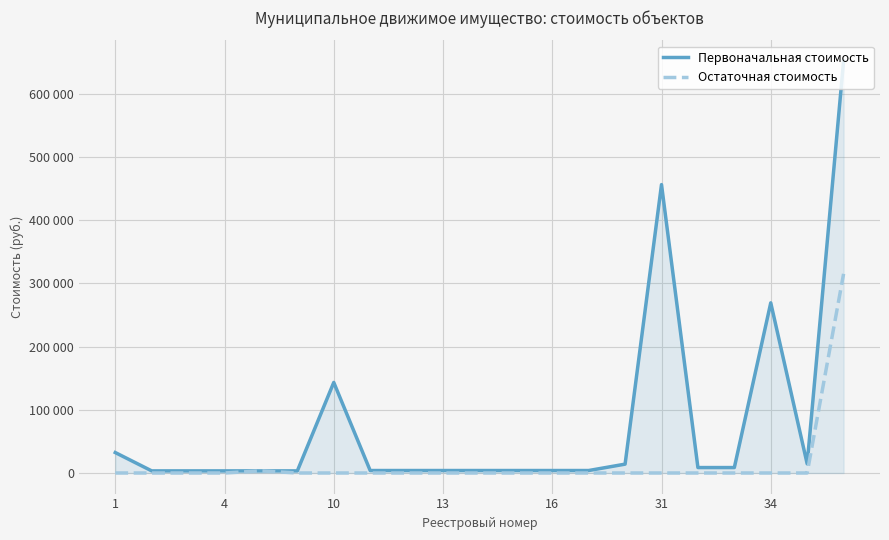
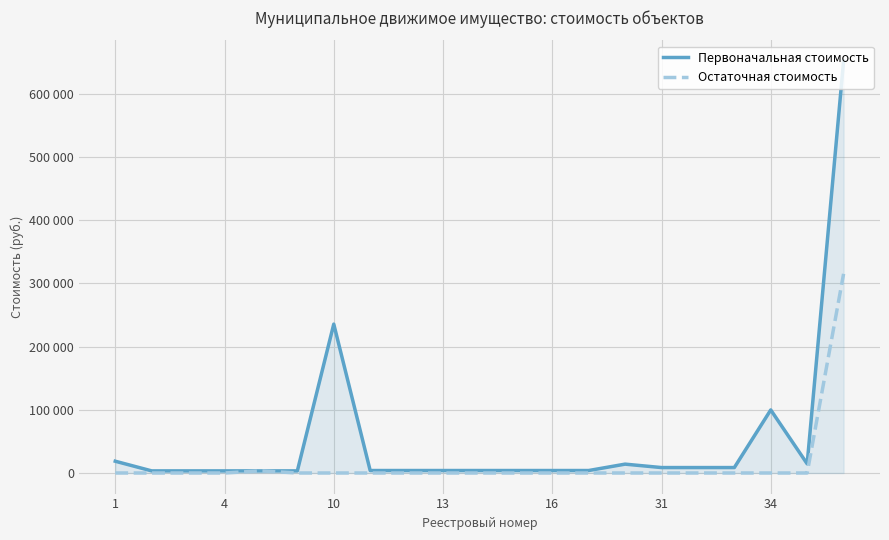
Первоначальная стоимость, 1: 30000 -> 20000
Первоначальная стоимость, 10: 140000 -> 240000
Первоначальная стоимость, 31: 460000 -> 10000
Первоначальная стоимость, 34: 270000 -> 100000
